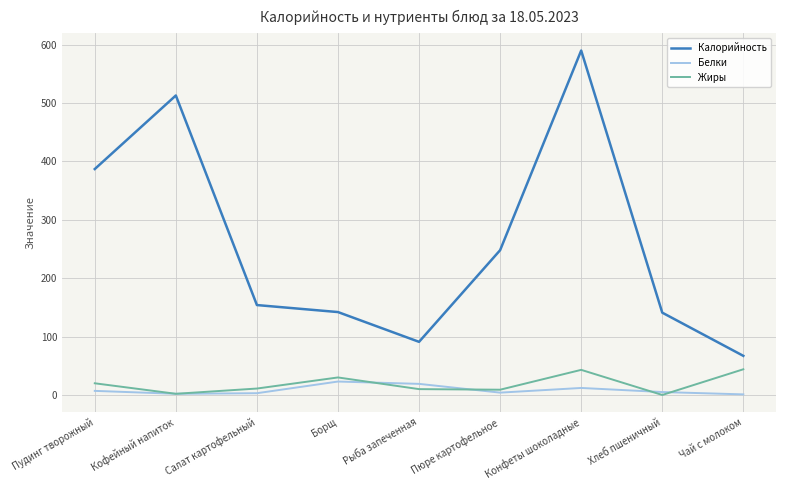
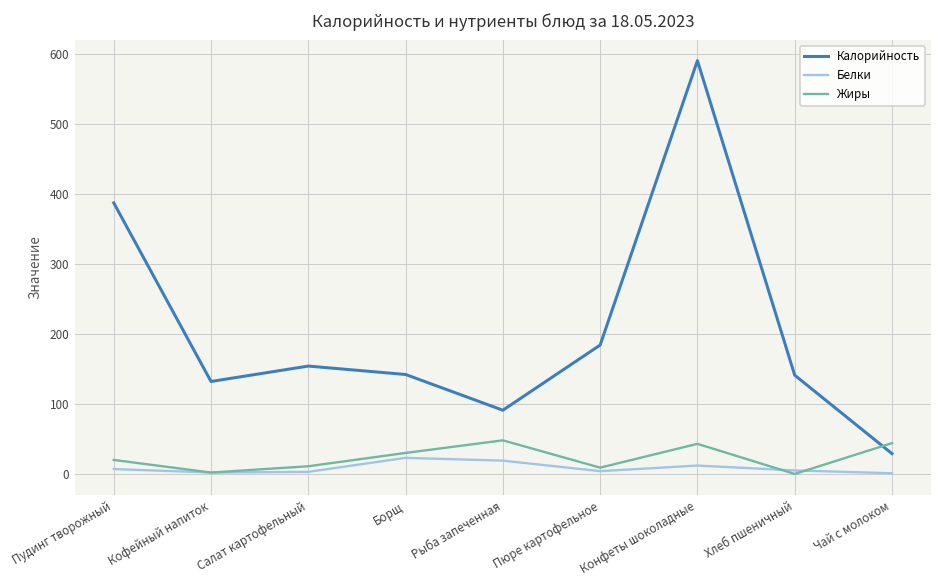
Калорийность, Кофейный напиток: 510 -> 130
Жиры, Рыба запеченная: 10 -> 50
Калорийность, Пюре картофельное: 250 -> 180
Калорийность, Чай с молоком: 70 -> 30
